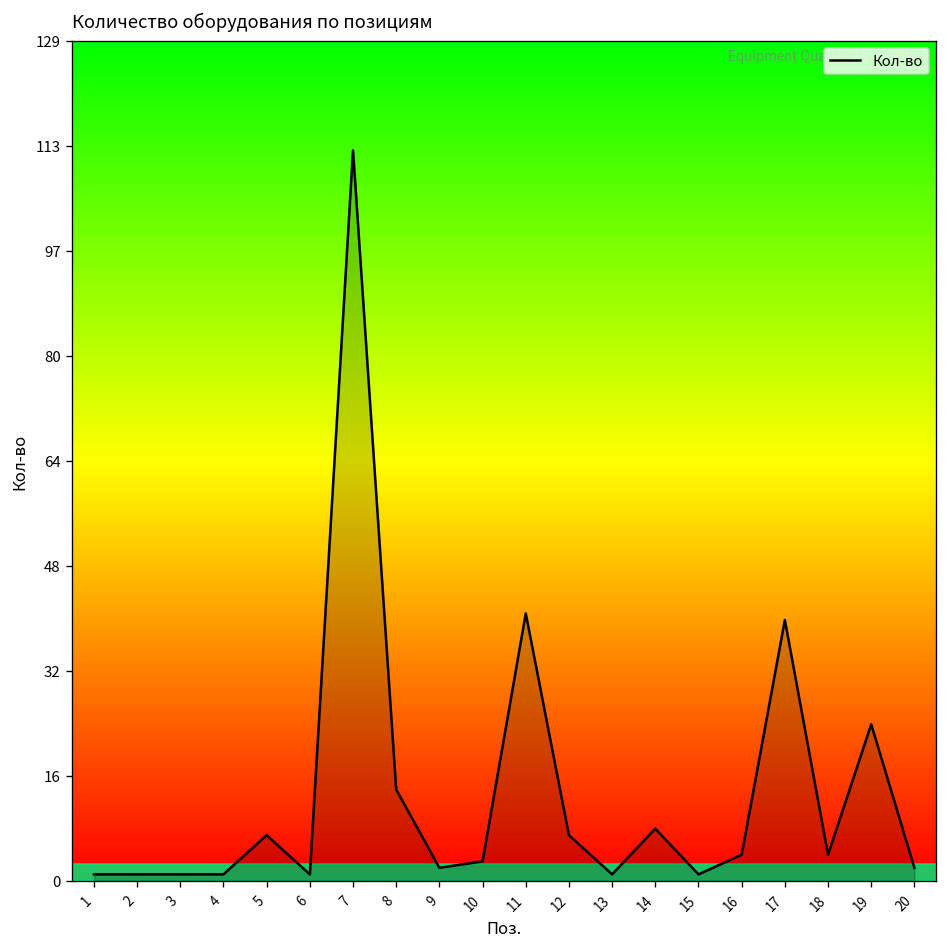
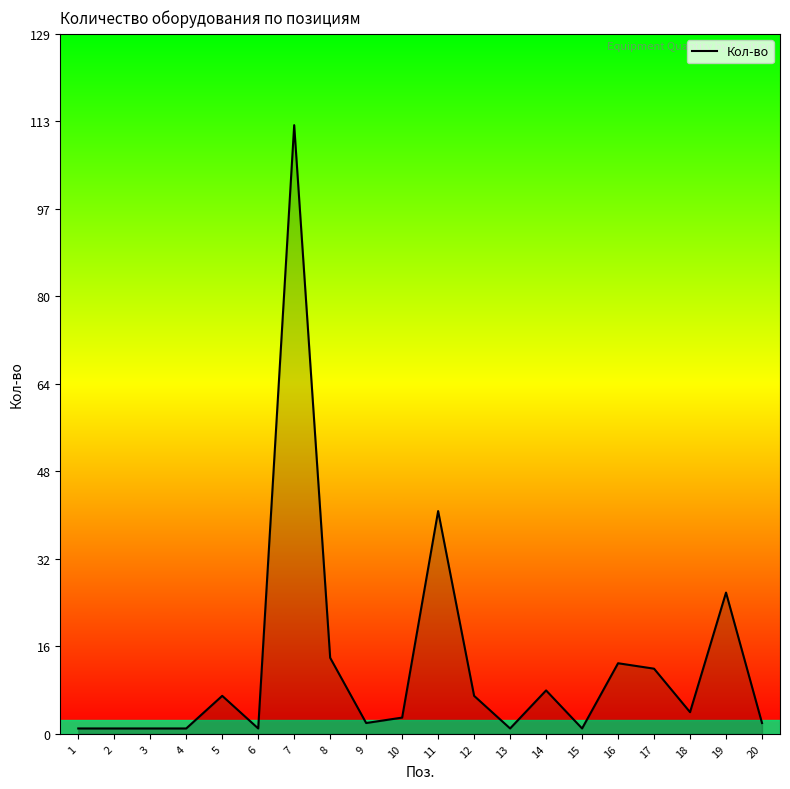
16: 4 -> 13
17: 40 -> 12
19: 24 -> 26
